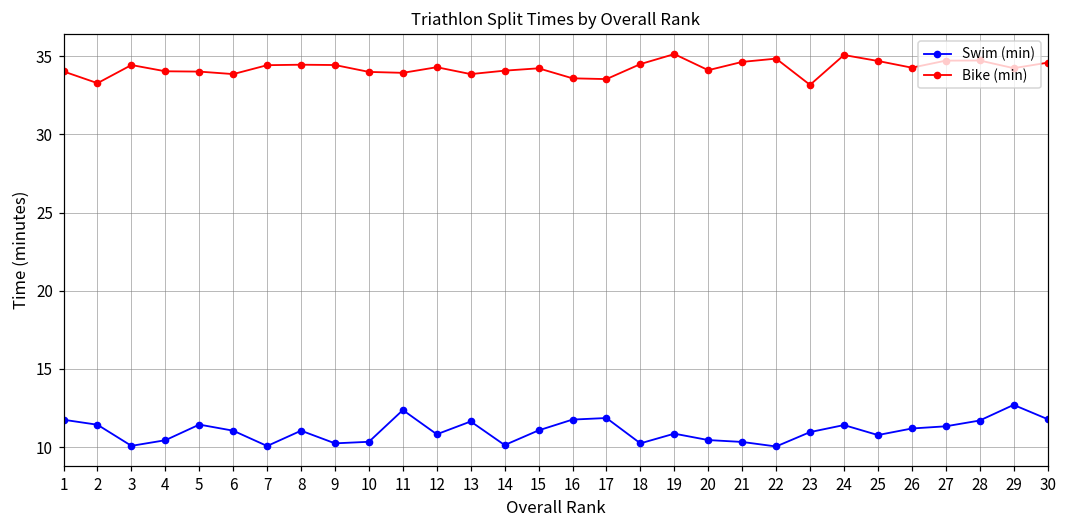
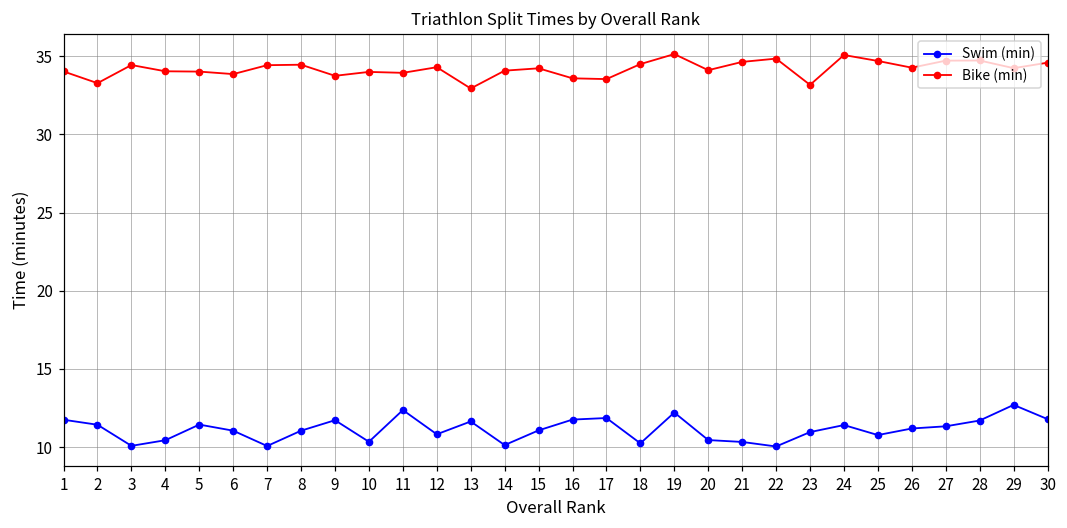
Swim (min), 9: 10.2 -> 11.7
Bike (min), 9: 34.4 -> 33.8
Bike (min), 13: 33.9 -> 32.9
Swim (min), 19: 10.9 -> 12.2
